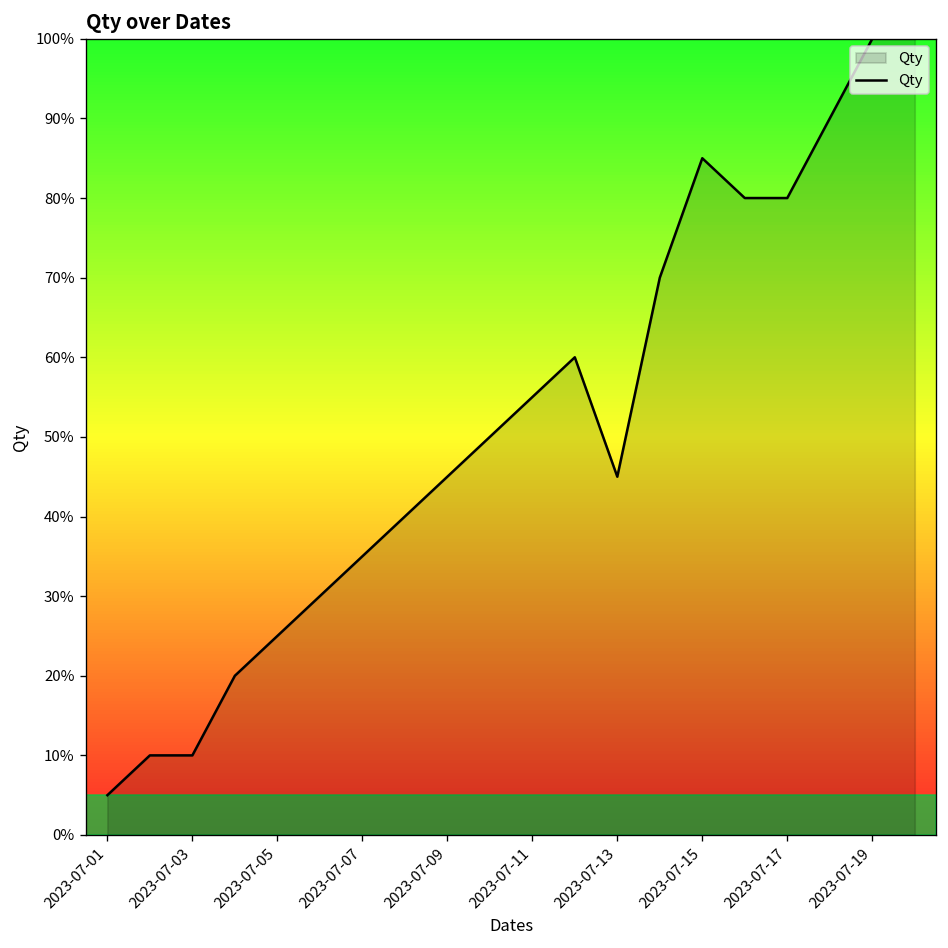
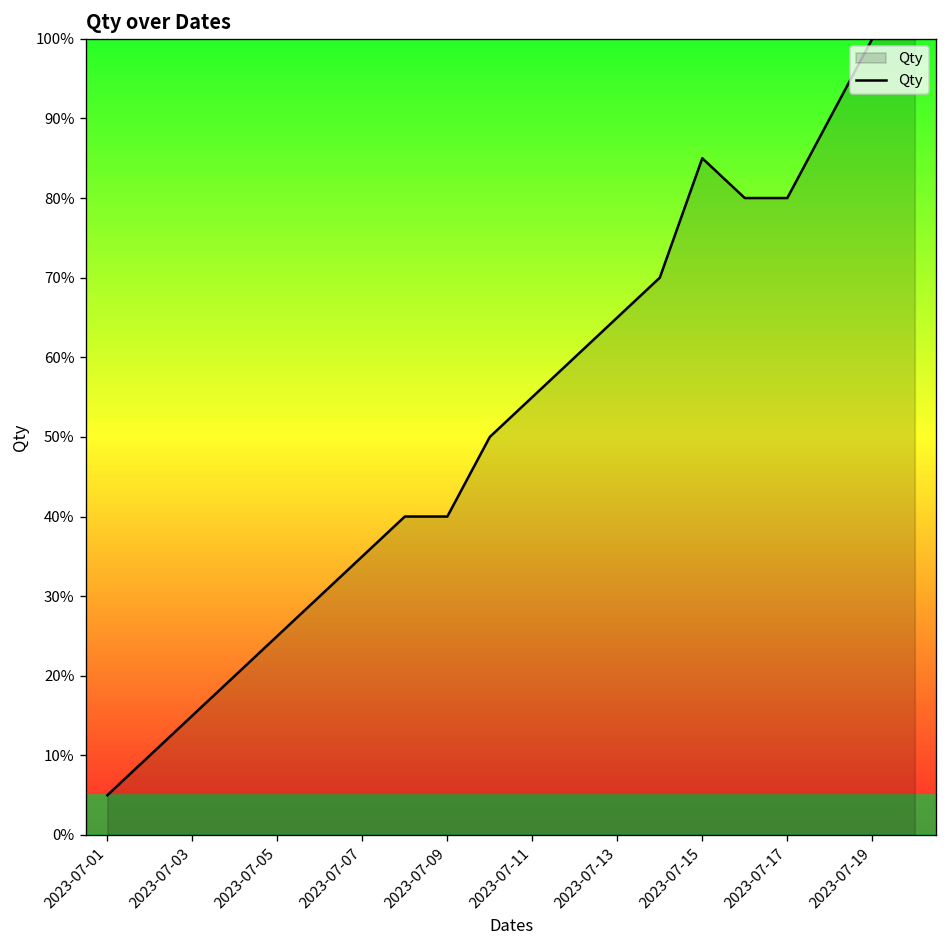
2023-07-03: 10% -> 15%
2023-07-09: 45% -> 40%
2023-07-13: 45% -> 65%
